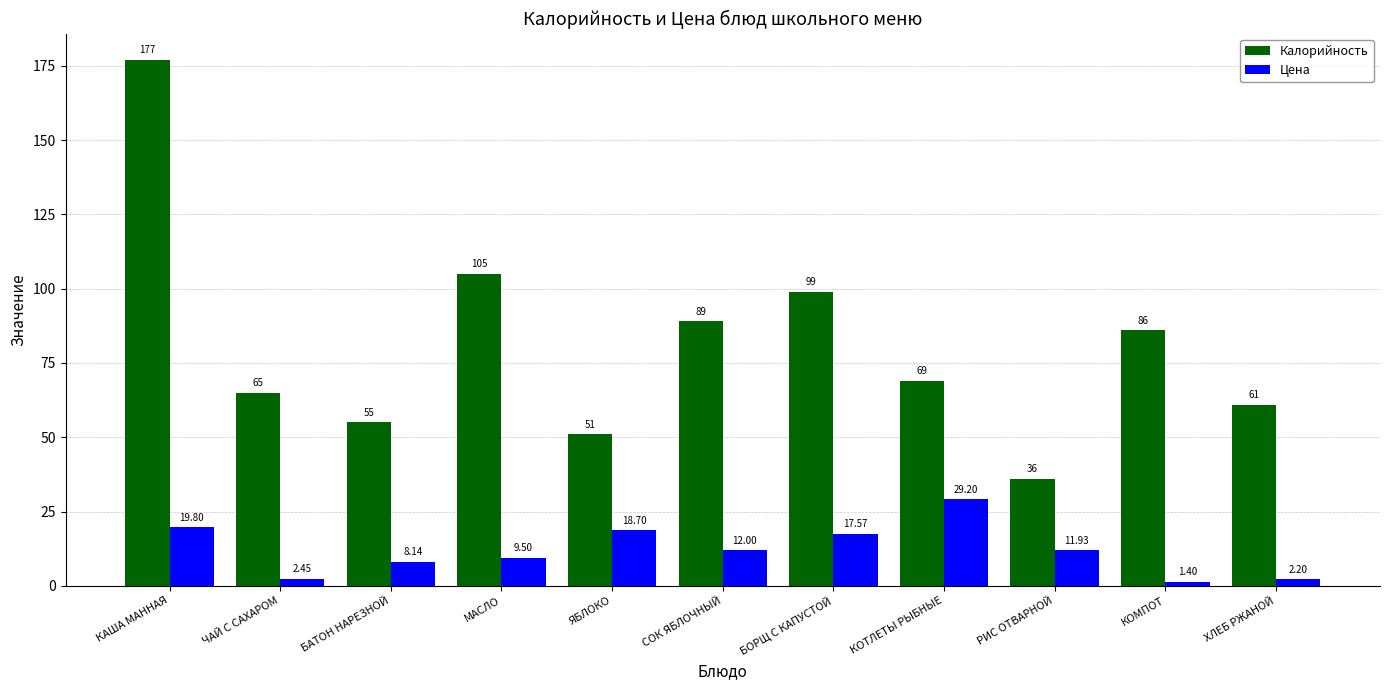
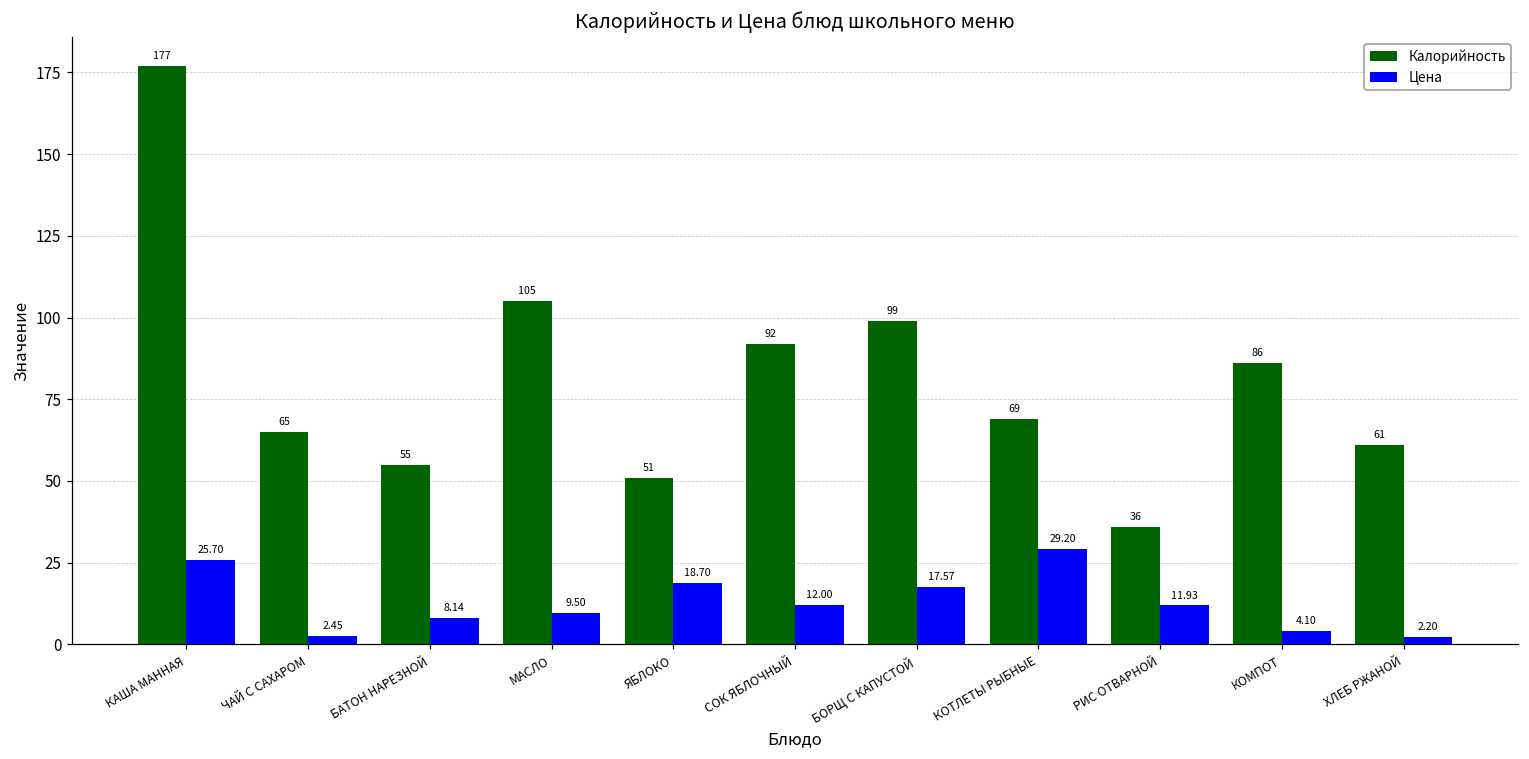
Цена, КАША МАННАЯ: 19.80 -> 25.70
Калорийность, СОК ЯБЛОЧНЫЙ: 89 -> 92
Цена, КОМПОТ: 1.40 -> 4.10
